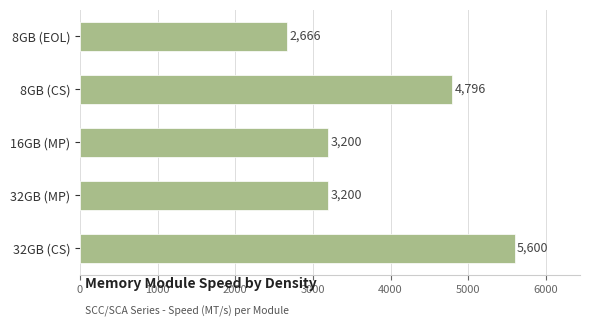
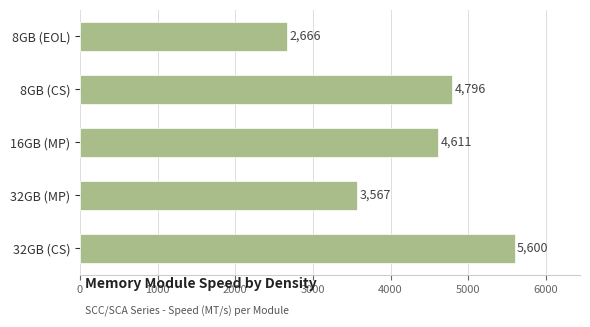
16GB (MP): 3,200 -> 4,611
32GB (MP): 3,200 -> 3,567
